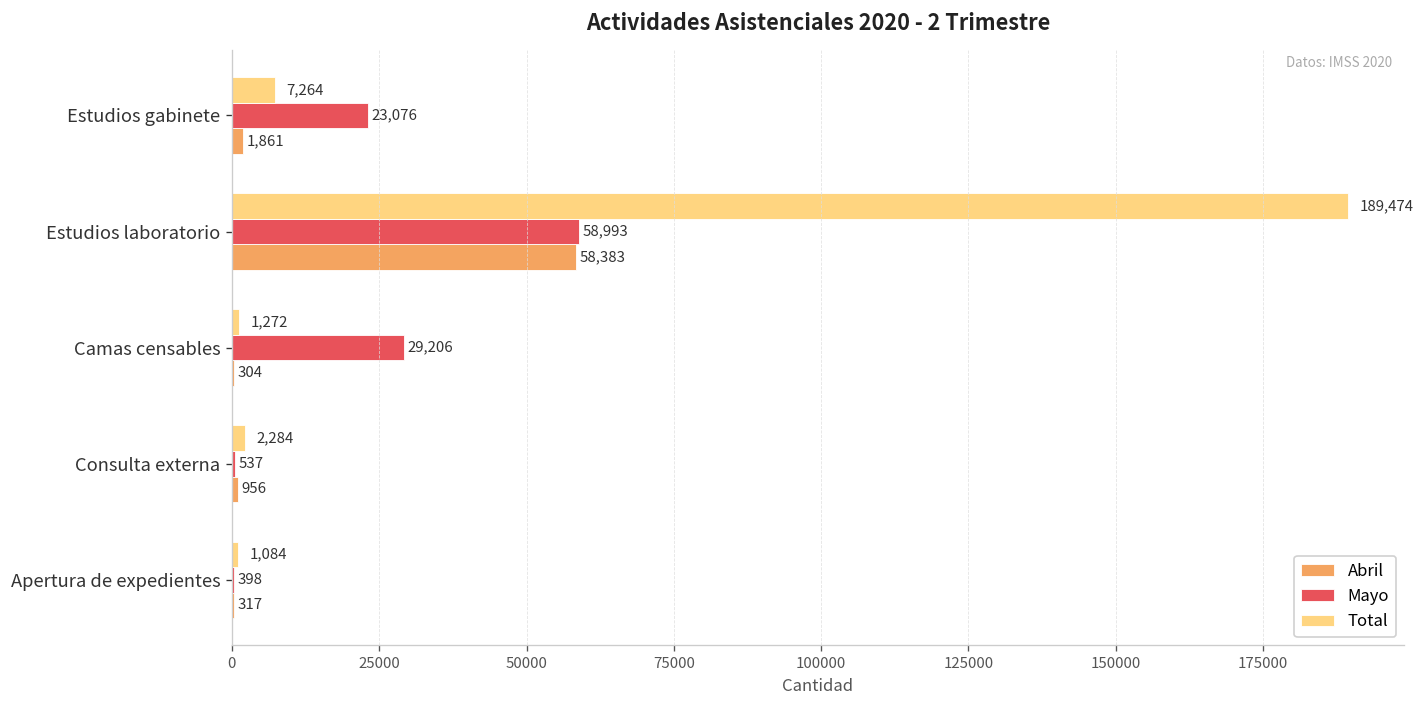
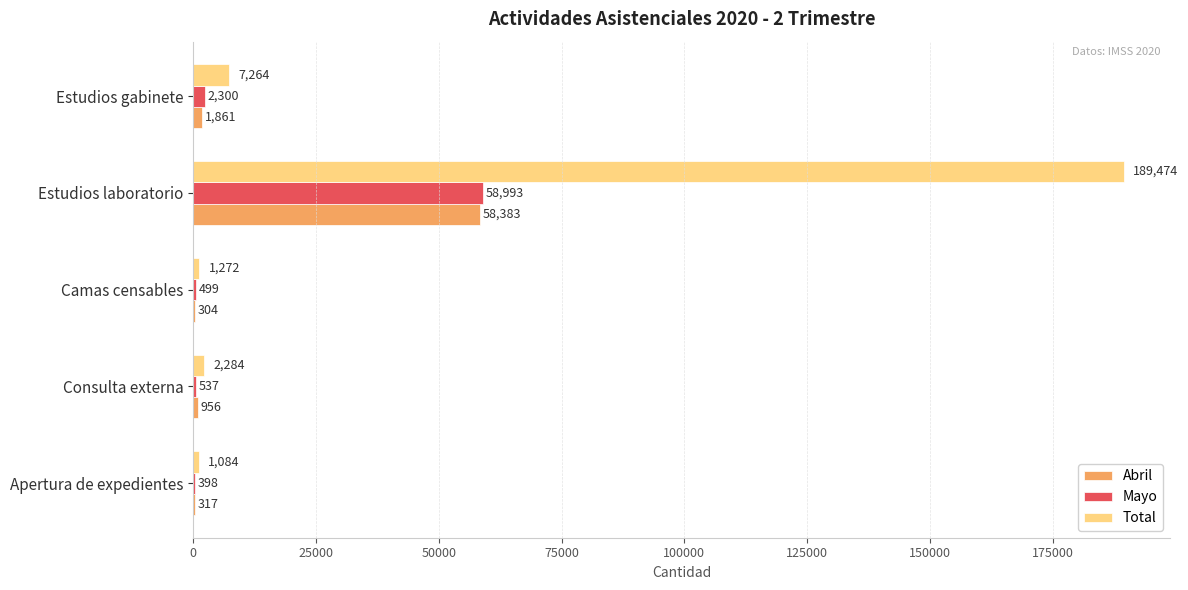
Mayo, Estudios gabinete: 23,076 -> 2,300
Mayo, Camas censables: 29,206 -> 499
